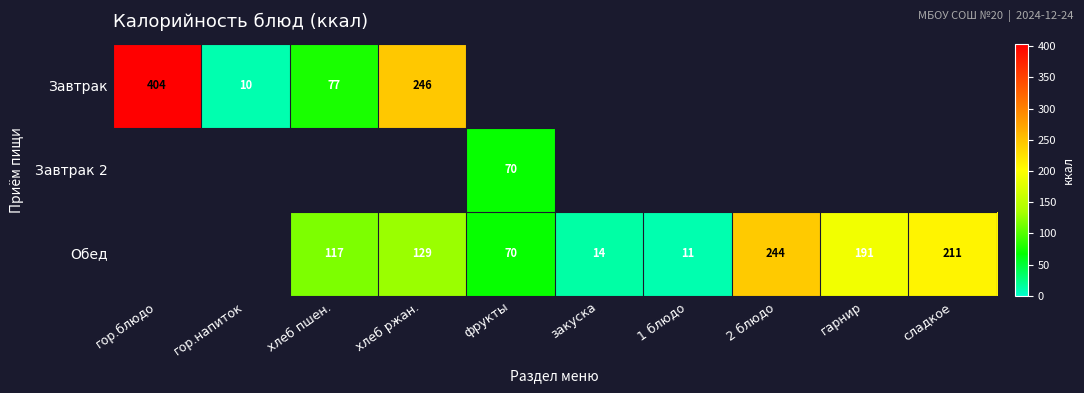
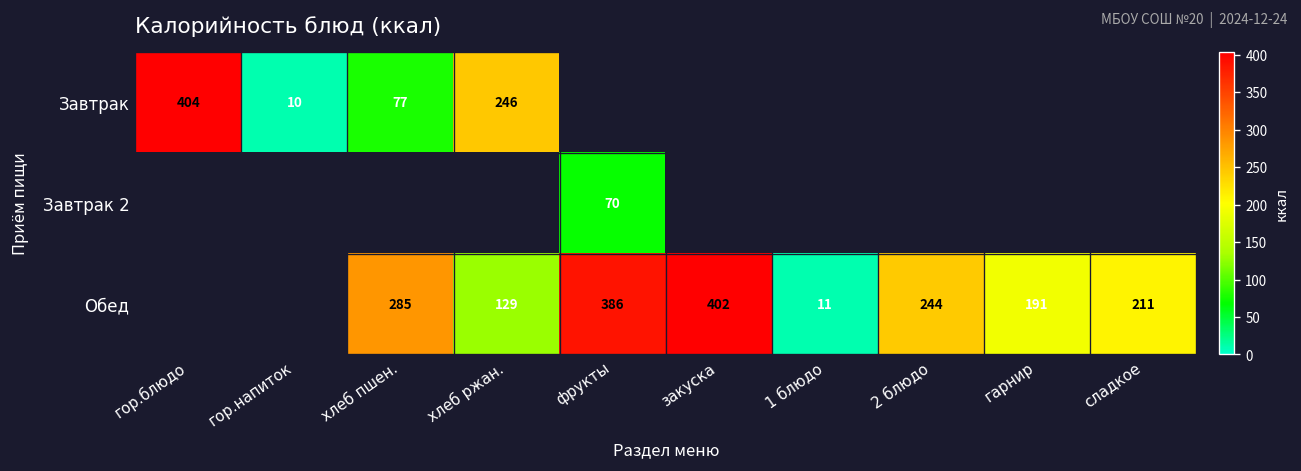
Обед, хлеб пшен.: 117 -> 285
Обед, фрукты: 70 -> 386
Обед, закуска: 14 -> 402
